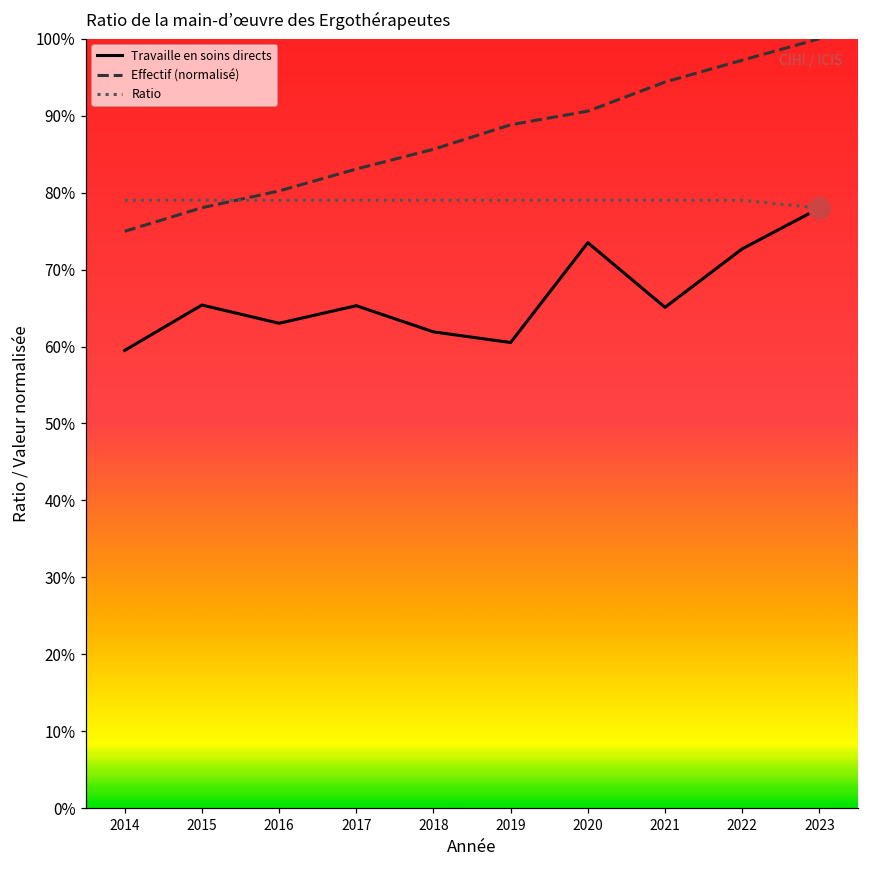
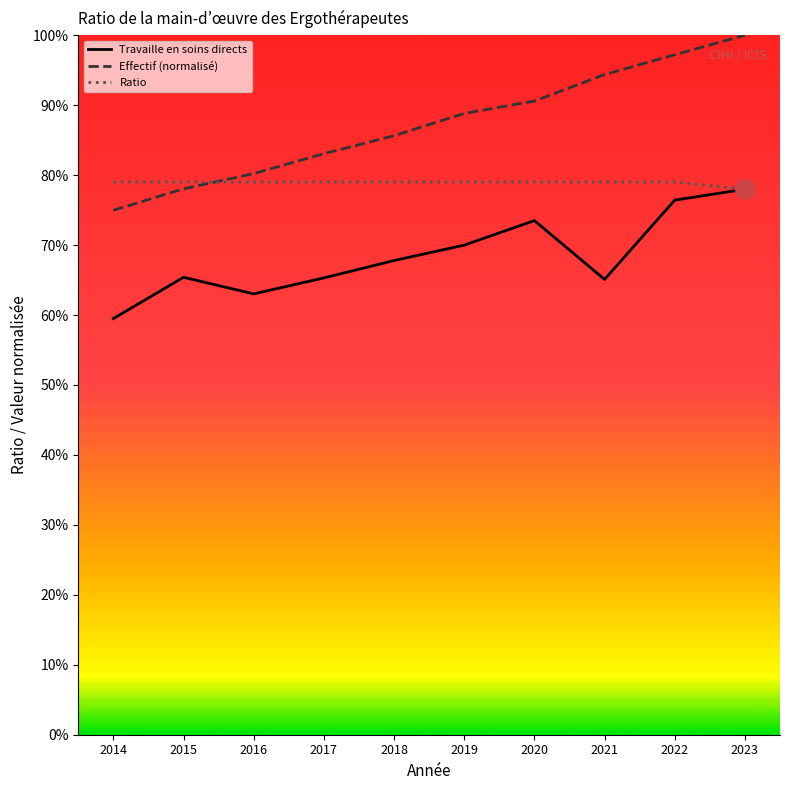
Travaille en soins directs, 2018: 62% -> 68%
Travaille en soins directs, 2019: 61% -> 70%
Travaille en soins directs, 2022: 73% -> 76%
